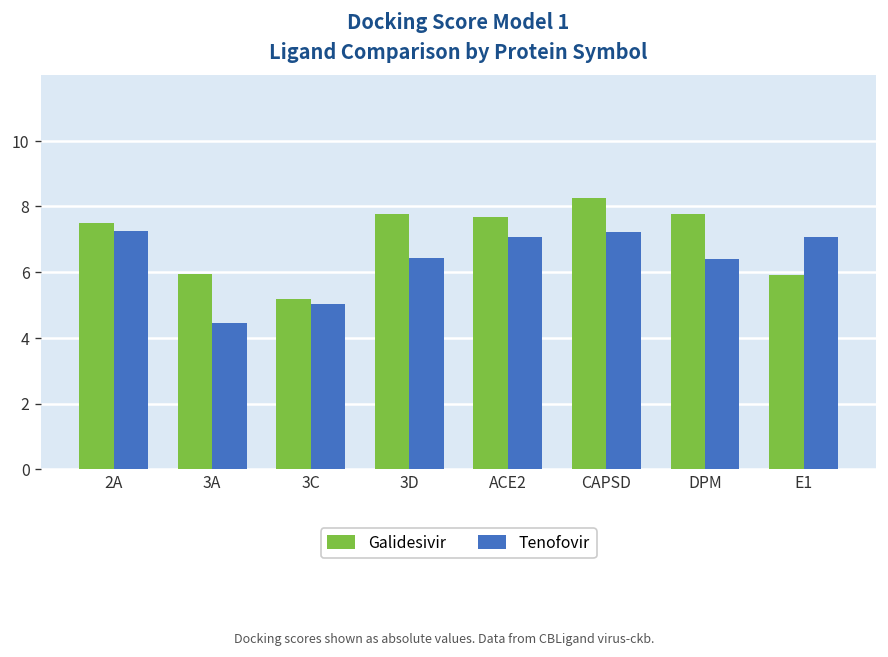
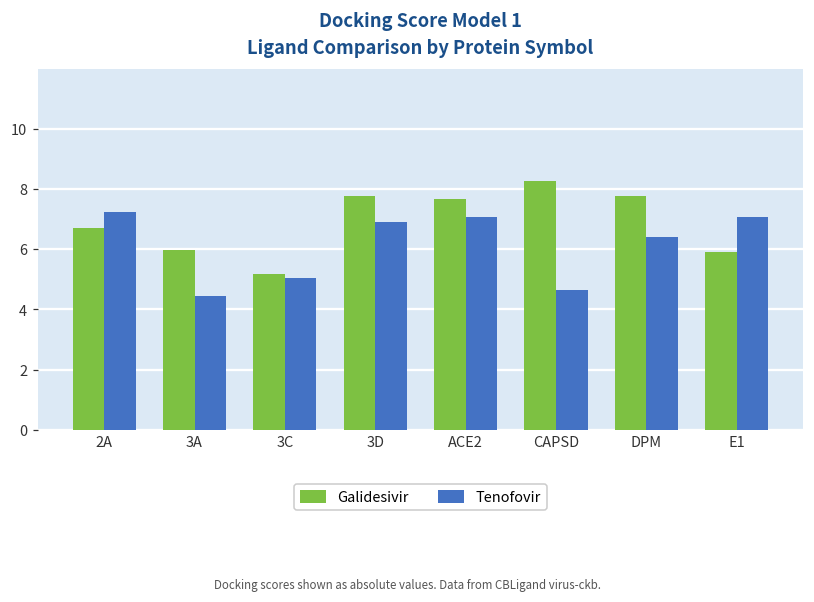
Galidesivir, 2A: 7.5 -> 6.7
Tenofovir, 3D: 6.4 -> 6.9
Tenofovir, CAPSD: 7.2 -> 4.7
